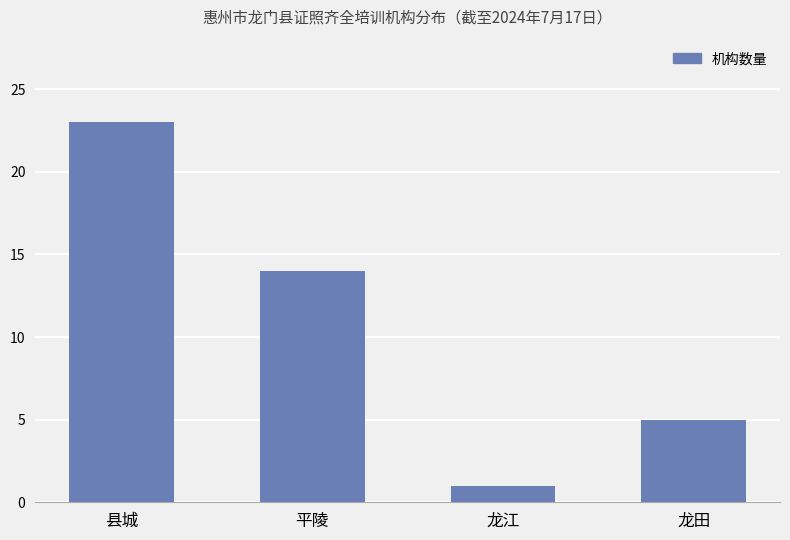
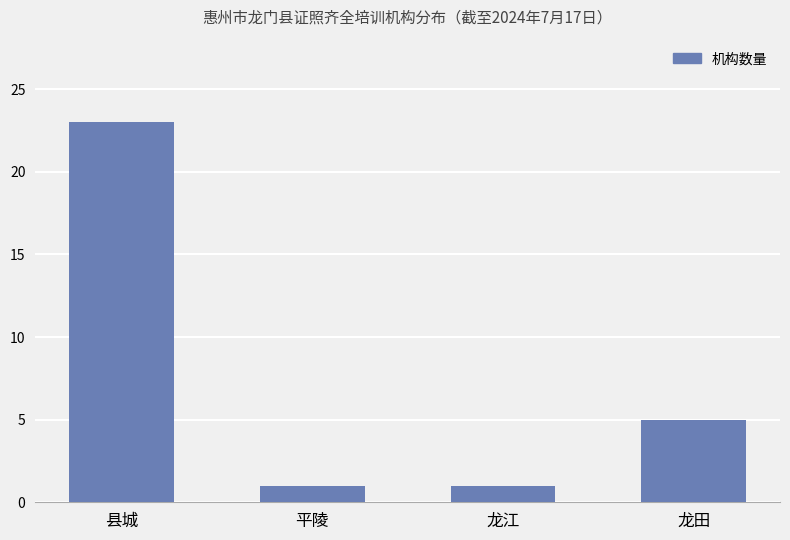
平陵: 14 -> 1
